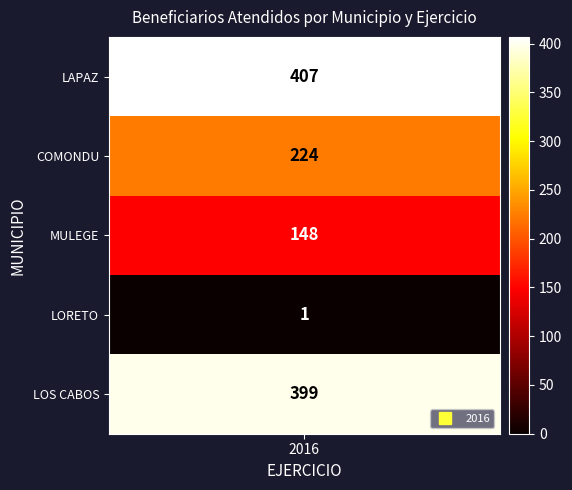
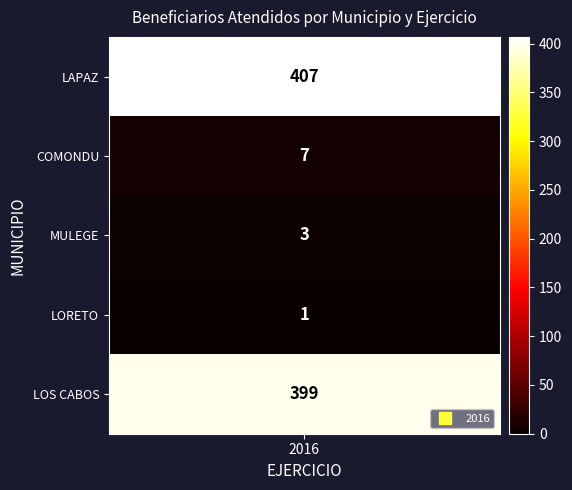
COMONDU, 2016: 224 -> 7
MULEGE, 2016: 148 -> 3
